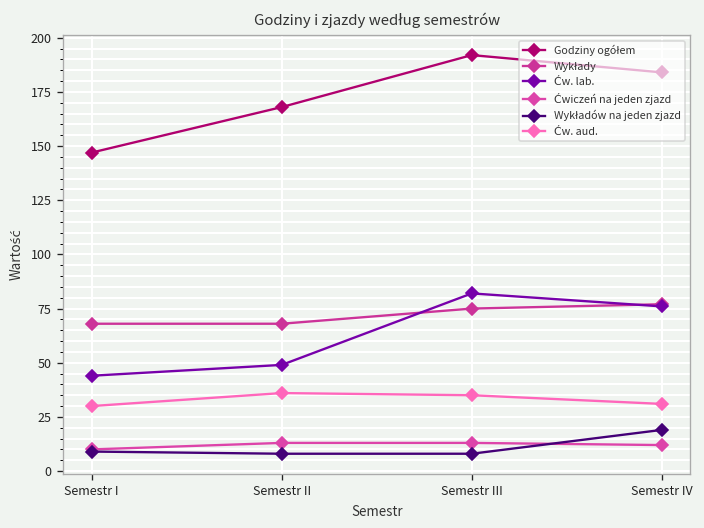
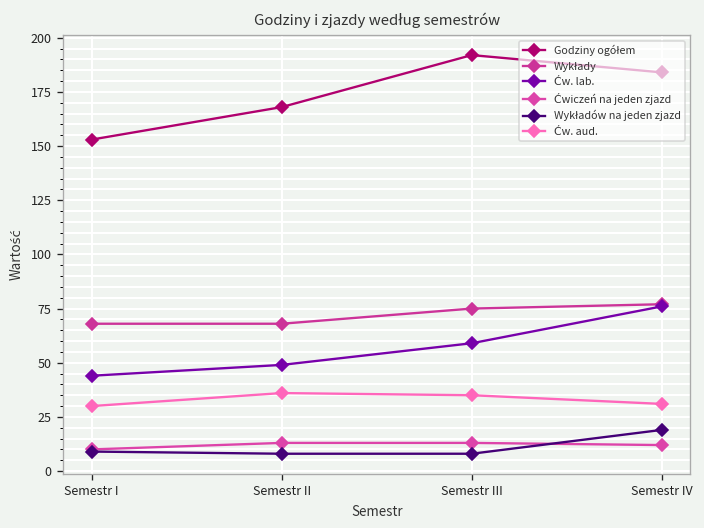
Godziny ogółem, Semestr I: 147 -> 153
Ćw. lab., Semestr III: 82 -> 59
